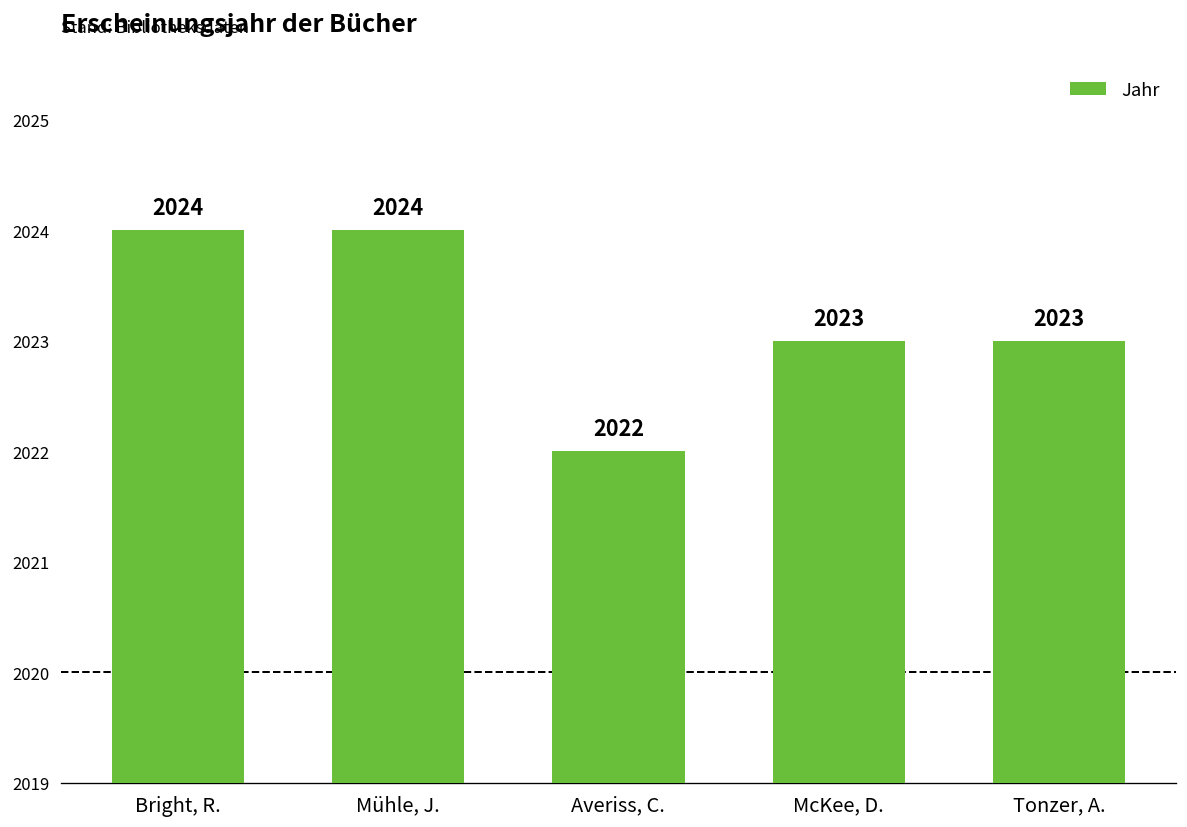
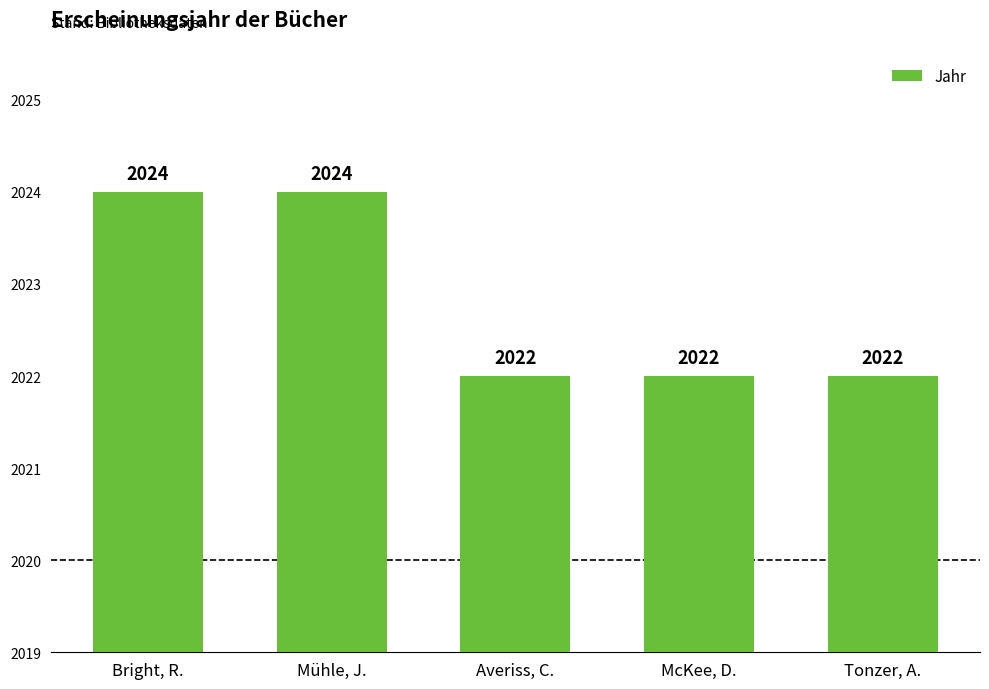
McKee, D.: 2023 -> 2022
Tonzer, A.: 2023 -> 2022
